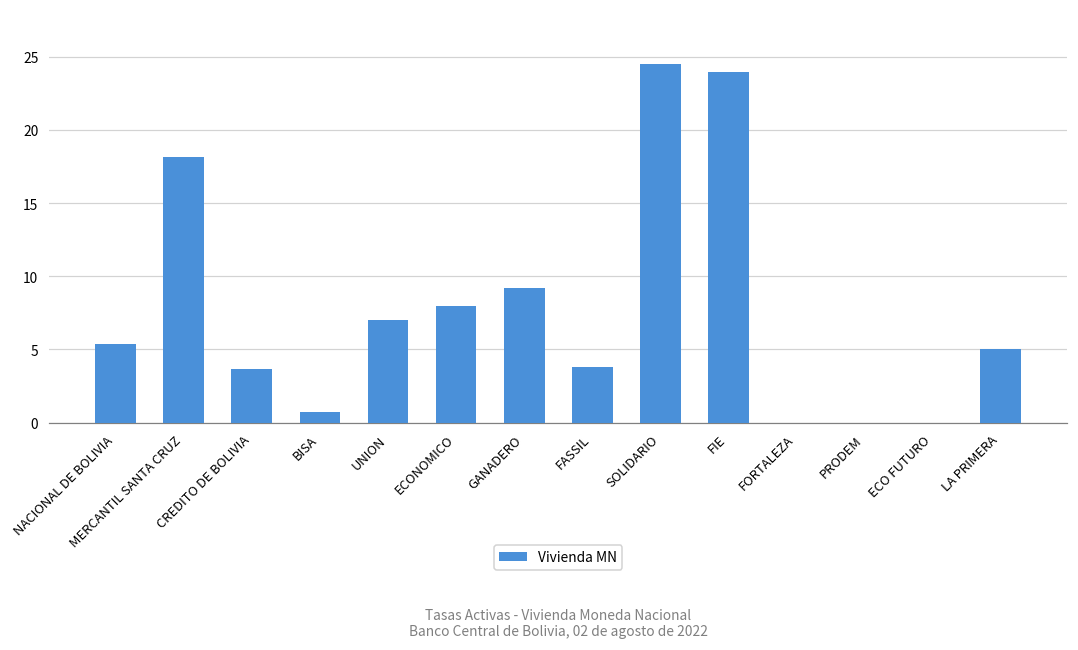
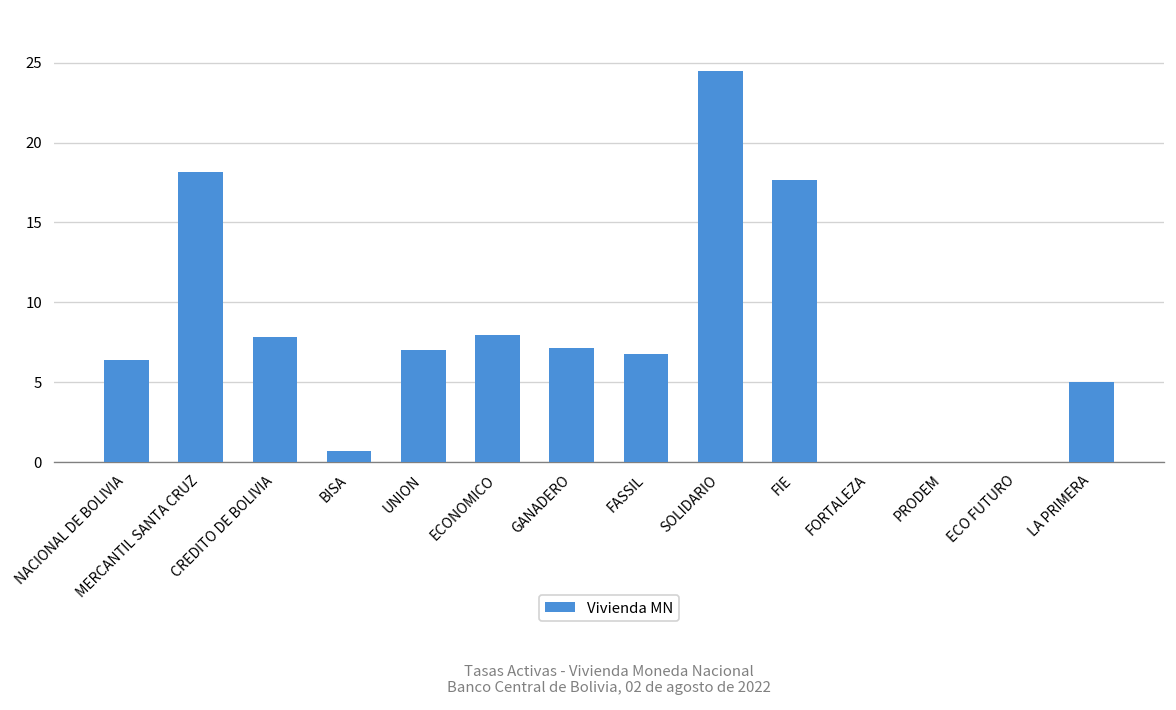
NACIONAL DE BOLIVIA: 5.4 -> 6.4
CREDITO DE BOLIVIA: 3.7 -> 7.8
GANADERO: 9.2 -> 7.1
FASSIL: 3.8 -> 6.8
FIE: 24.0 -> 17.6
